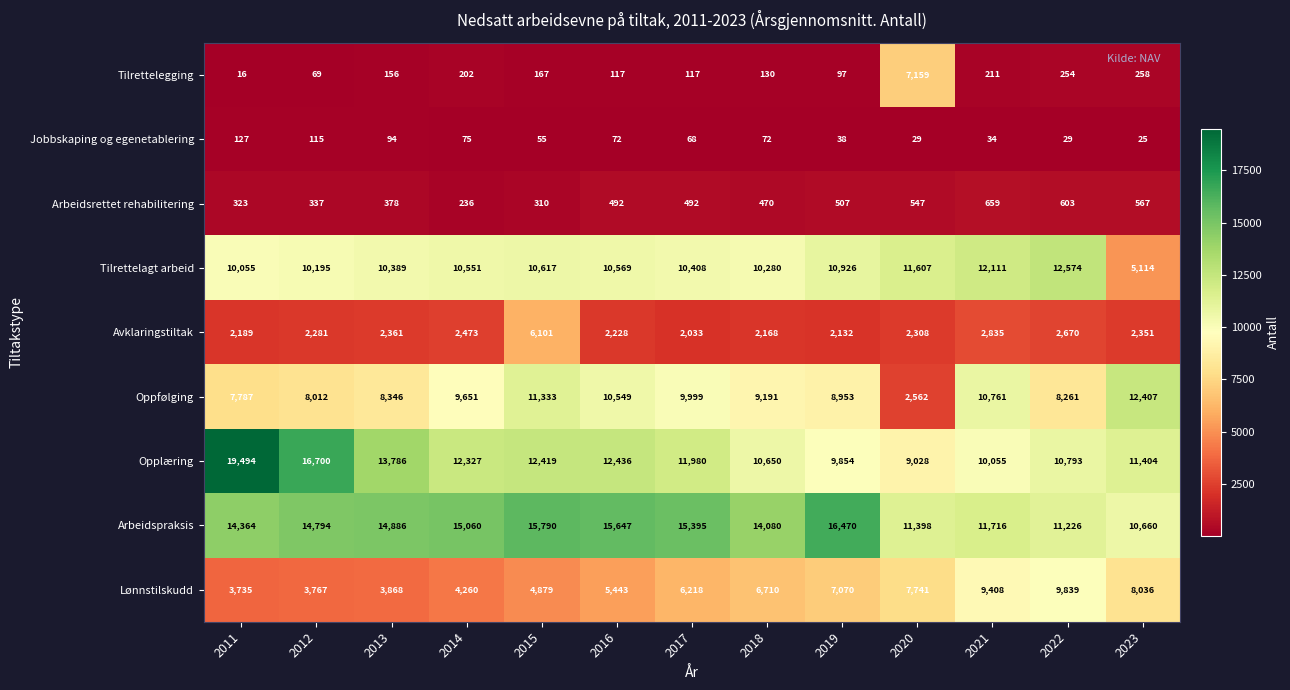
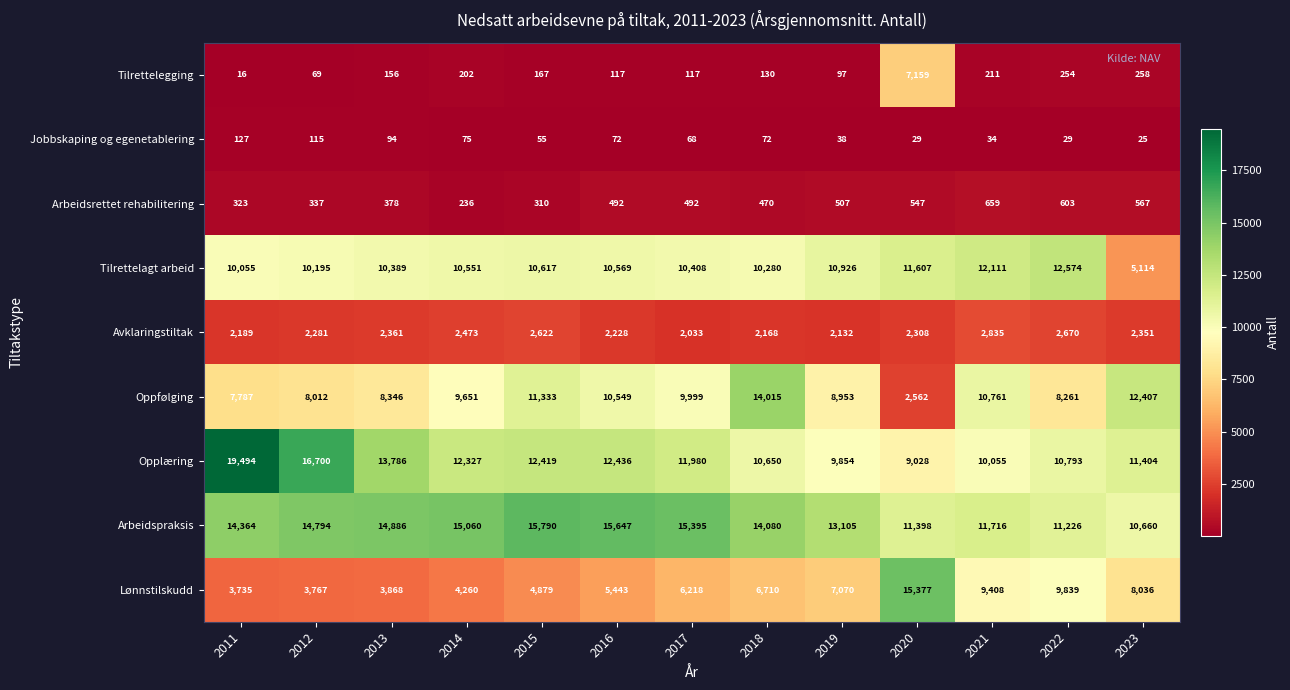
Avklaringstiltak, 2015: 6,101 -> 2,622
Oppfølging, 2018: 9,191 -> 14,015
Arbeidspraksis, 2019: 16,470 -> 13,105
Lønnstilskudd, 2020: 7,741 -> 15,377
